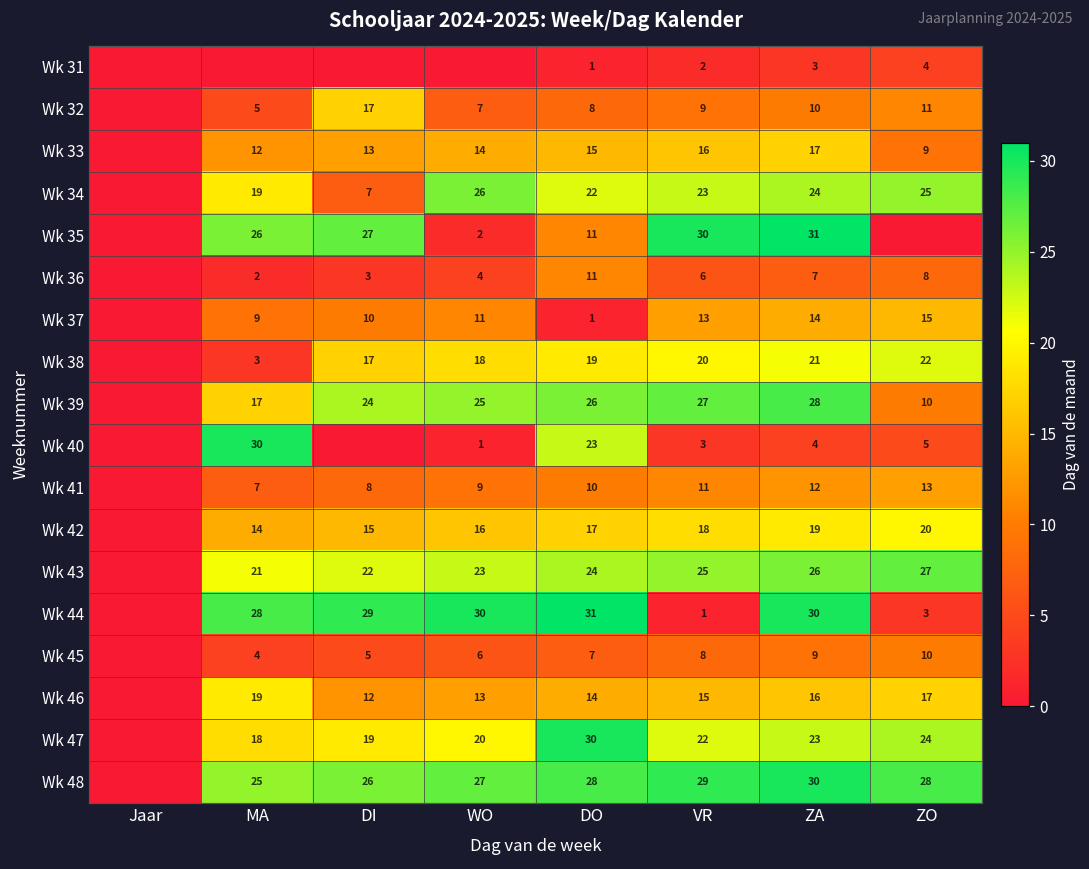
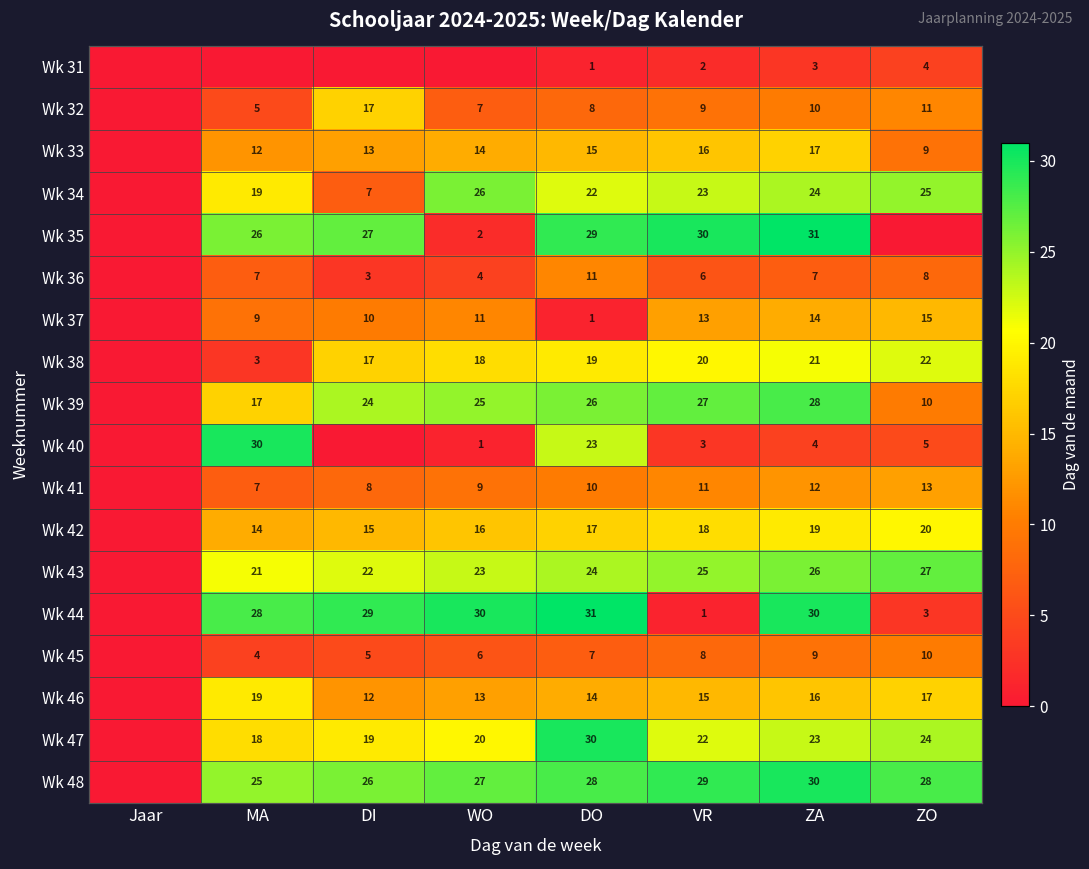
Wk 35, DO: 11 -> 29
Wk 36, MA: 2 -> 7
